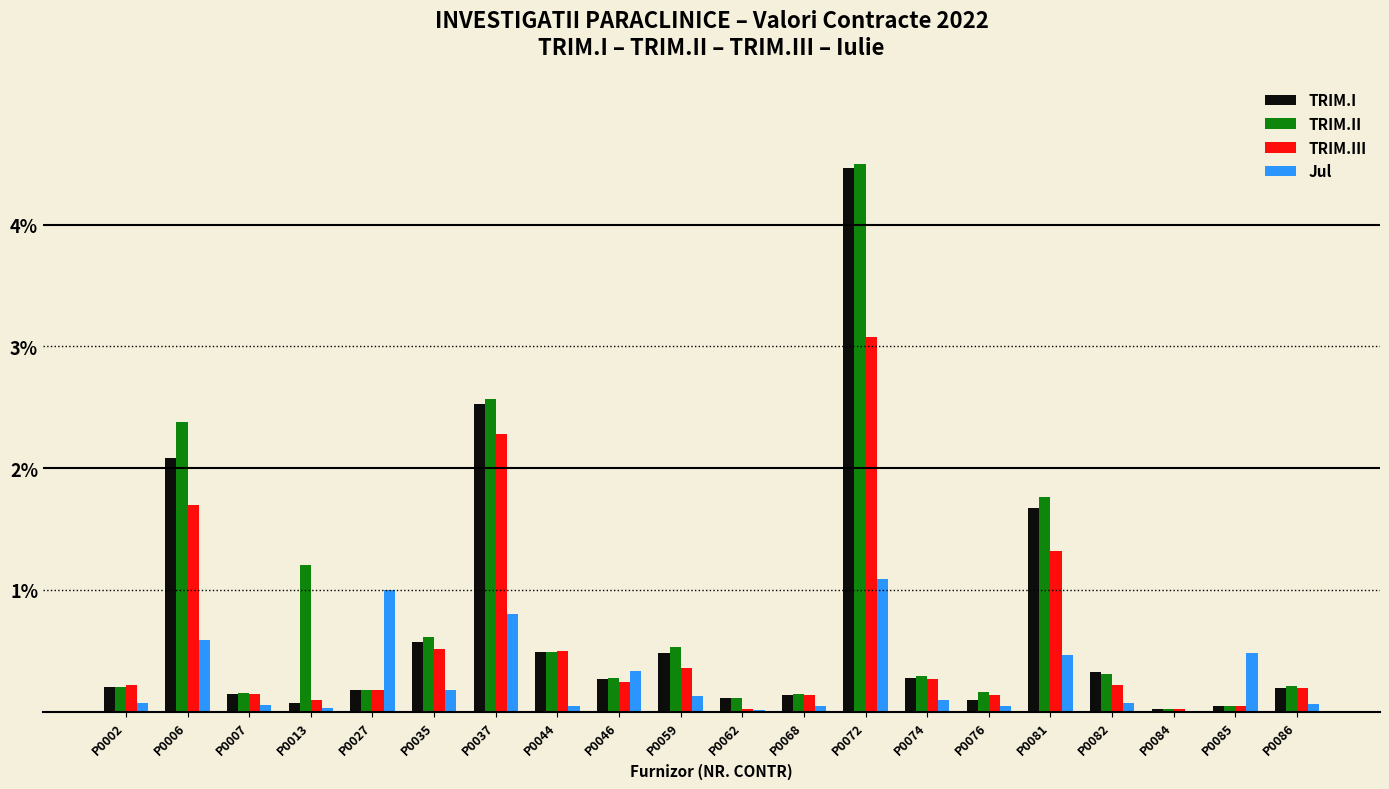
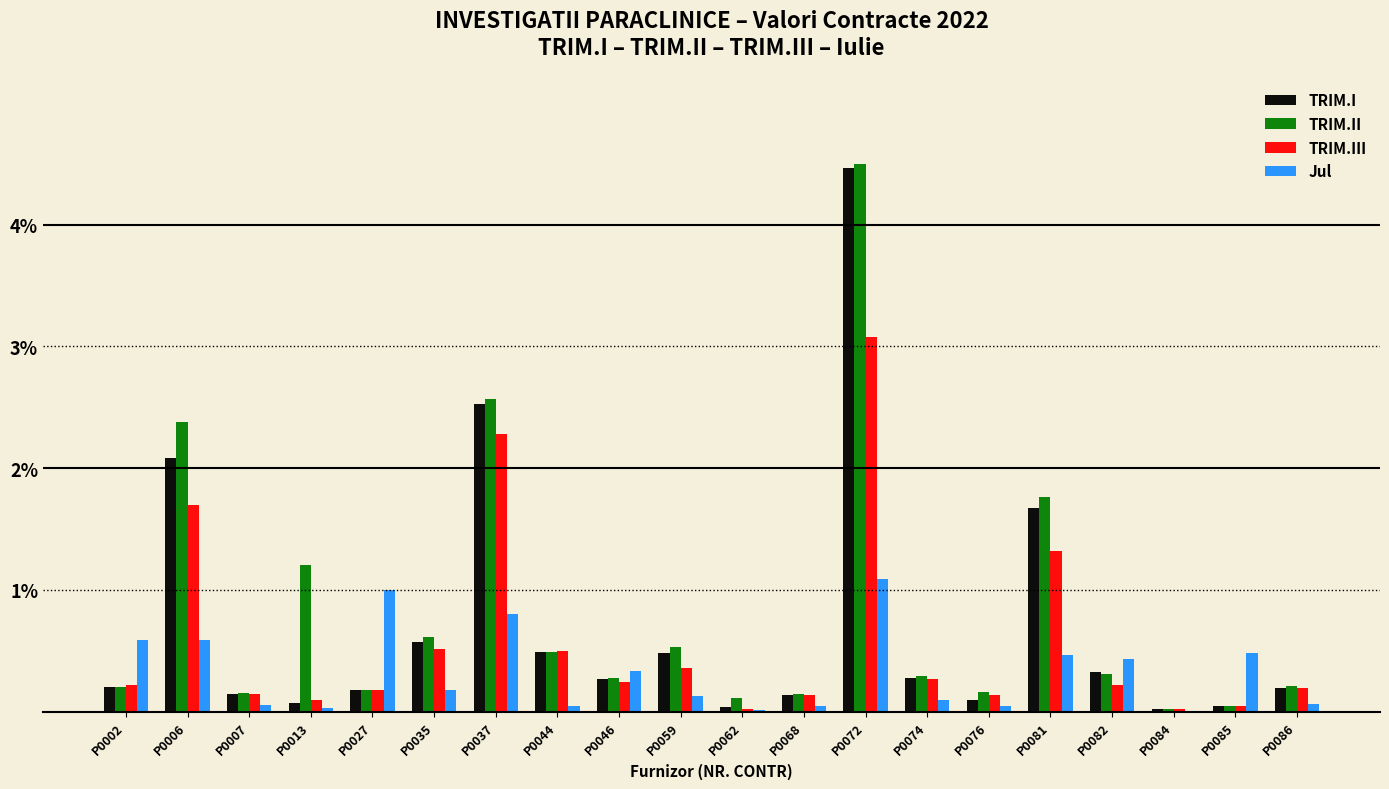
Jul, P0002: 0.07% -> 0.59%
TRIM.I, P0062: 0.11% -> 0.04%
Jul, P0082: 0.07% -> 0.43%
